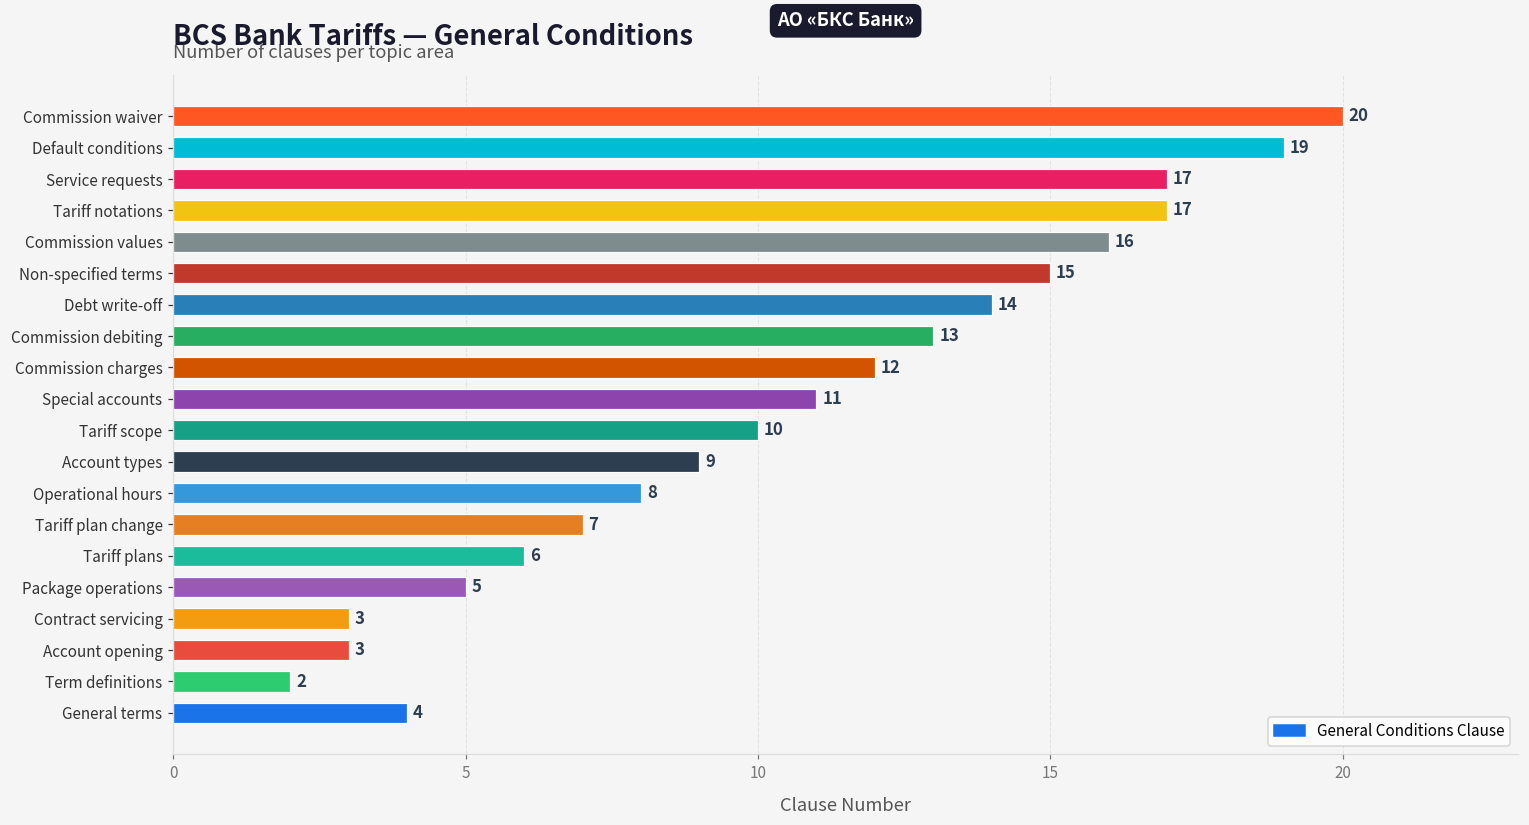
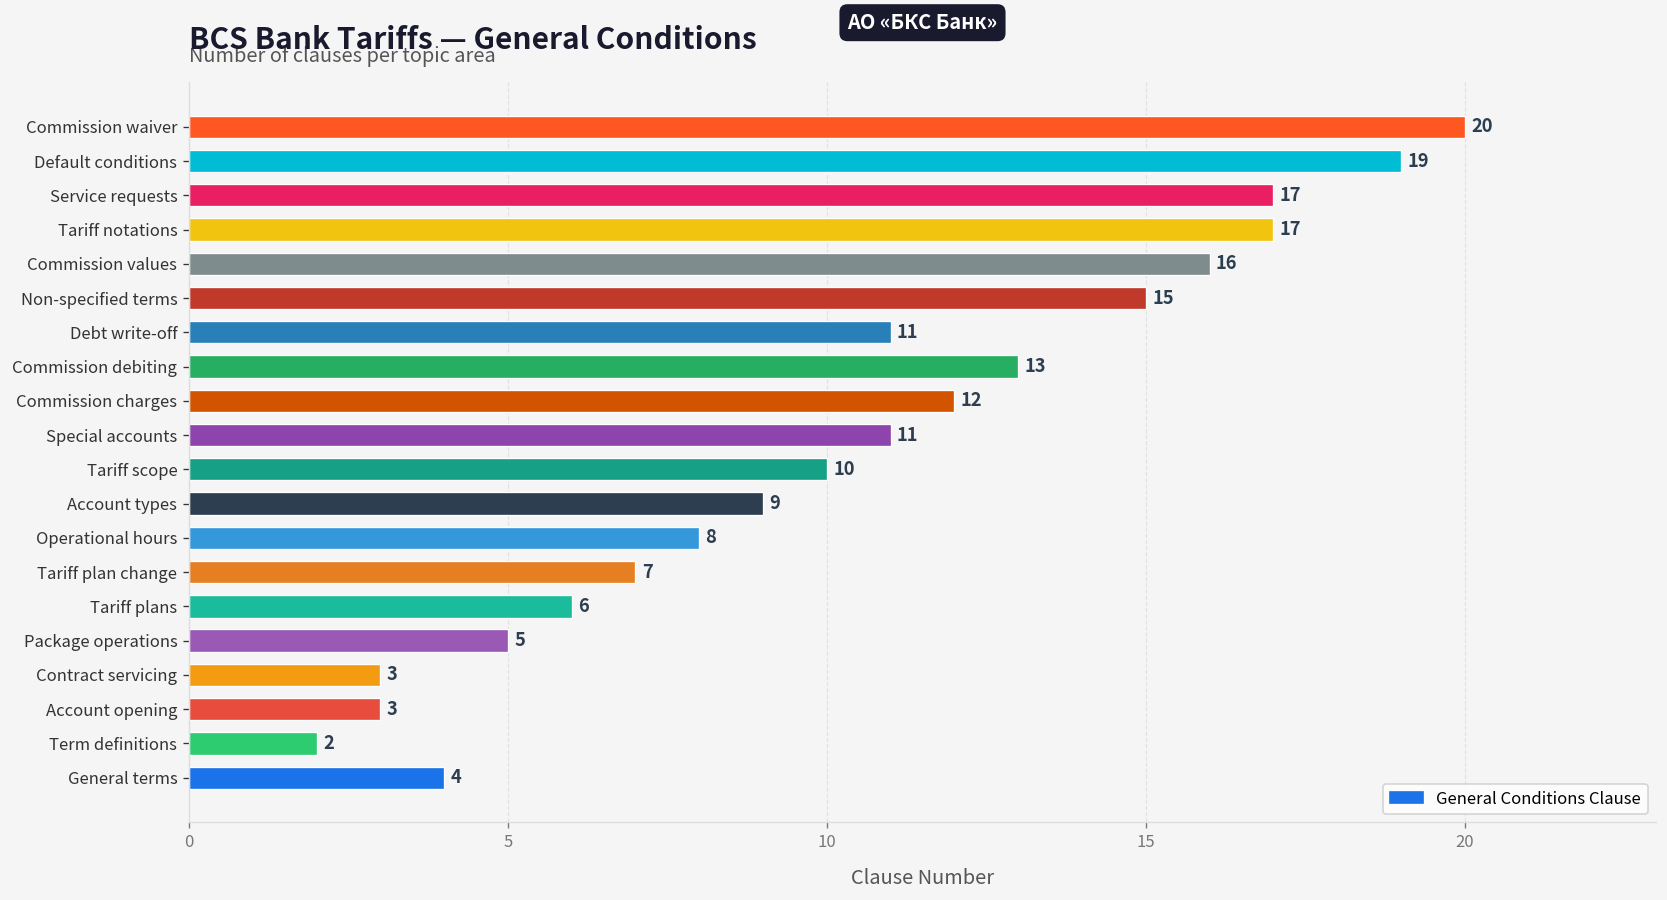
Debt write-off: 14 -> 11
